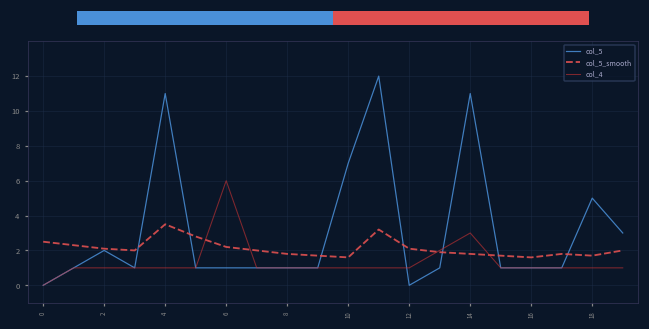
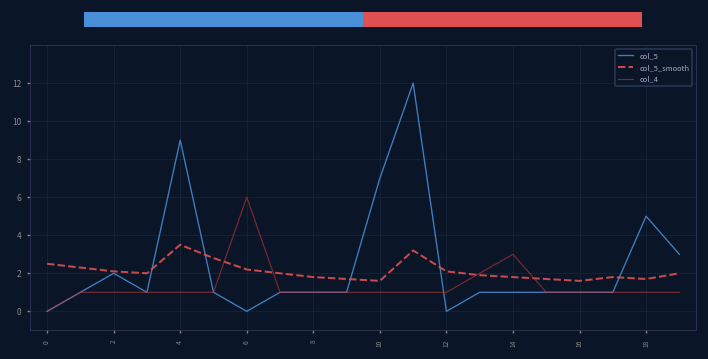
col_5, 4: 11 -> 9
col_5, 6: 1 -> 0
col_5, 14: 11 -> 1
